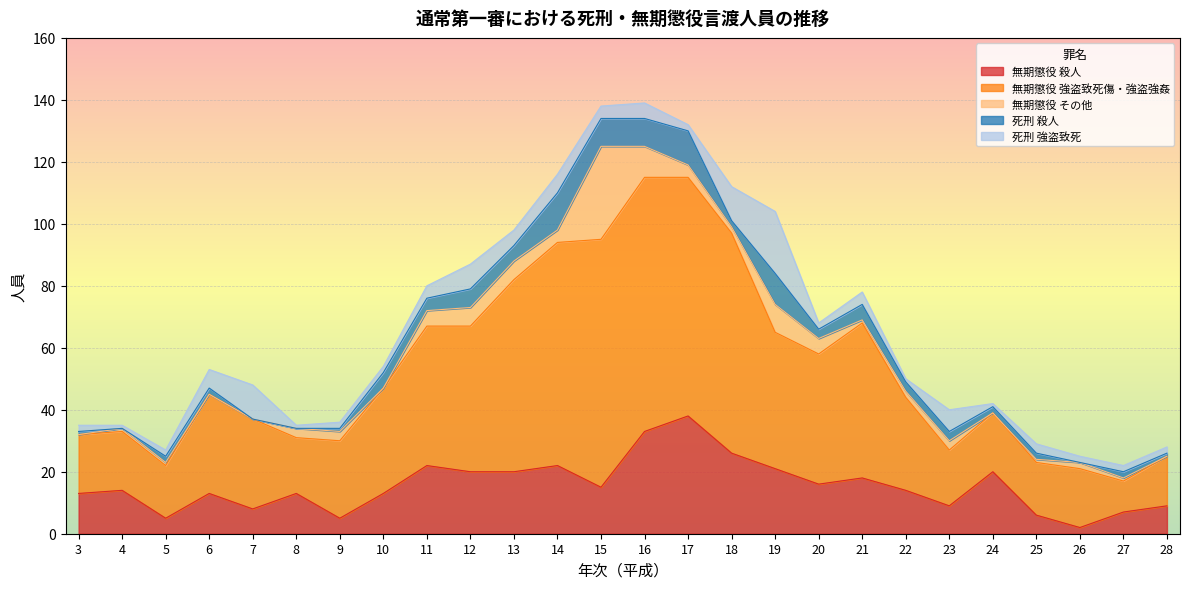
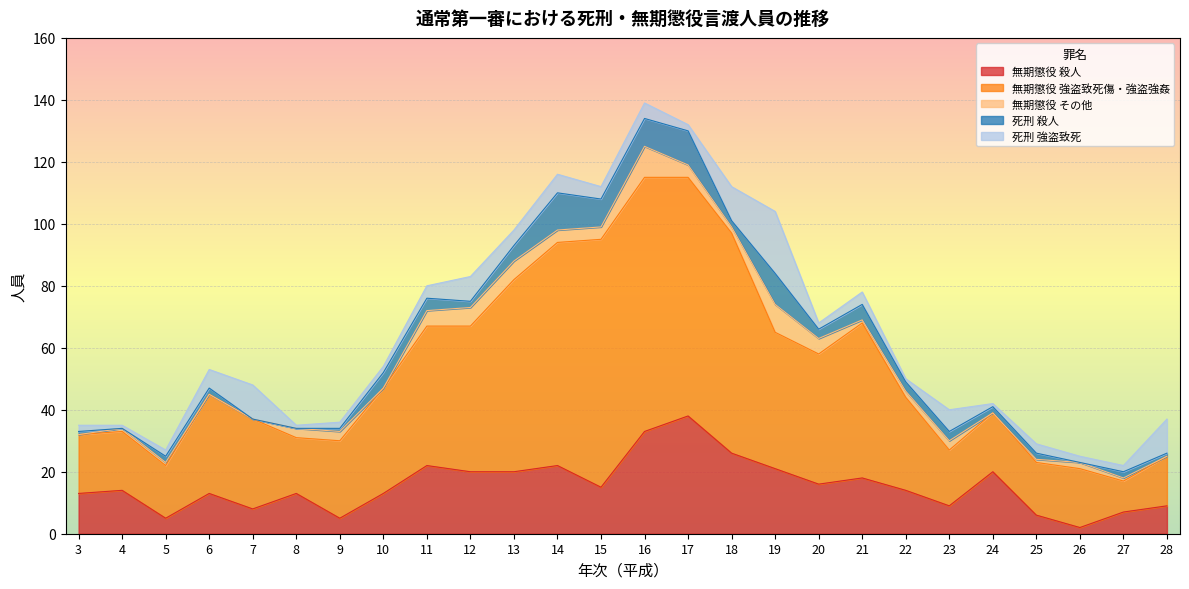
死刑 殺人, 12: 6 -> 2
無期懲役 その他, 15: 30 -> 4
死刑 強盗致死, 28: 2 -> 11
